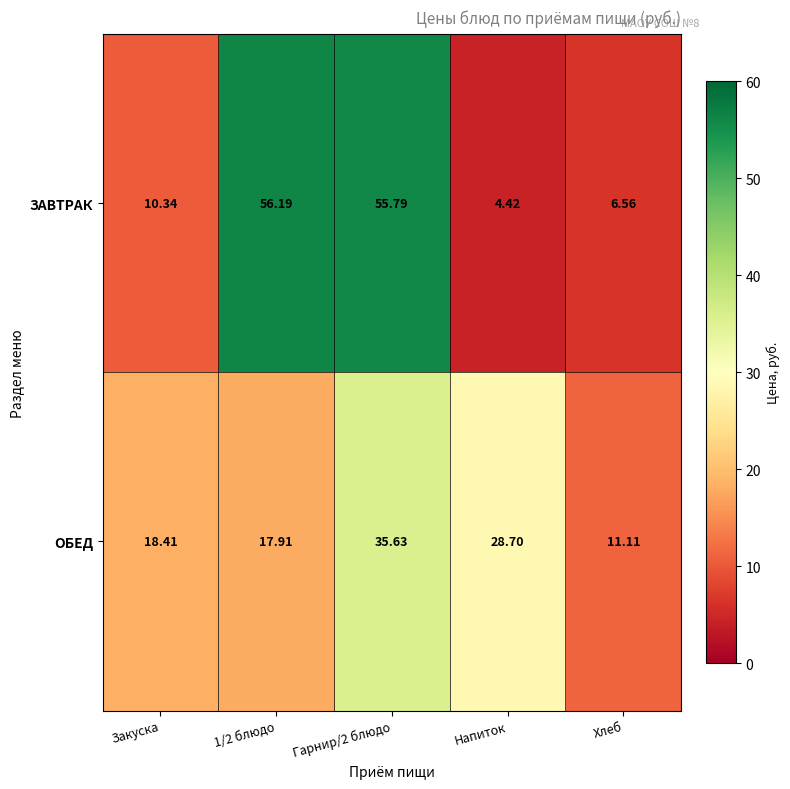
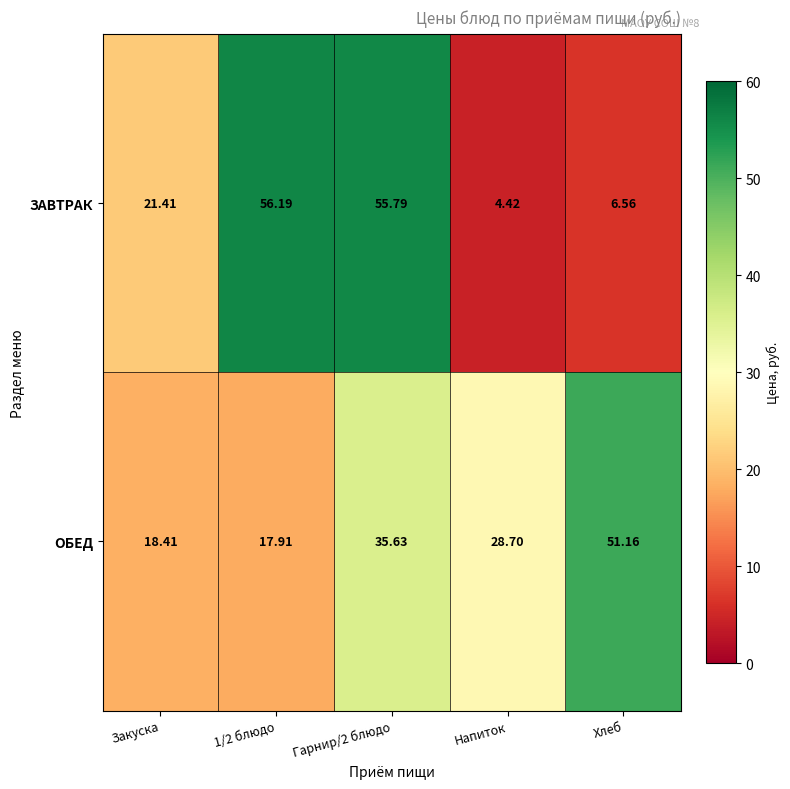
ЗАВТРАК, Закуска: 10.34 -> 21.41
ОБЕД, Хлеб: 11.11 -> 51.16
